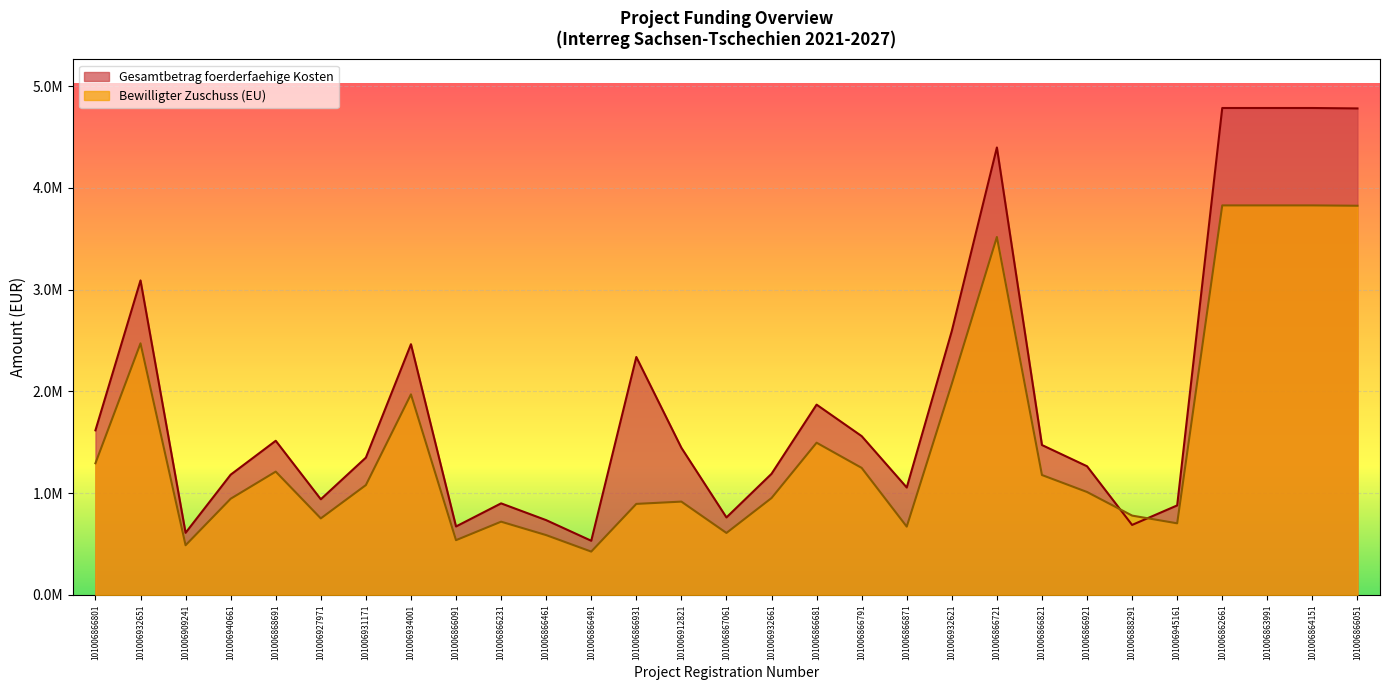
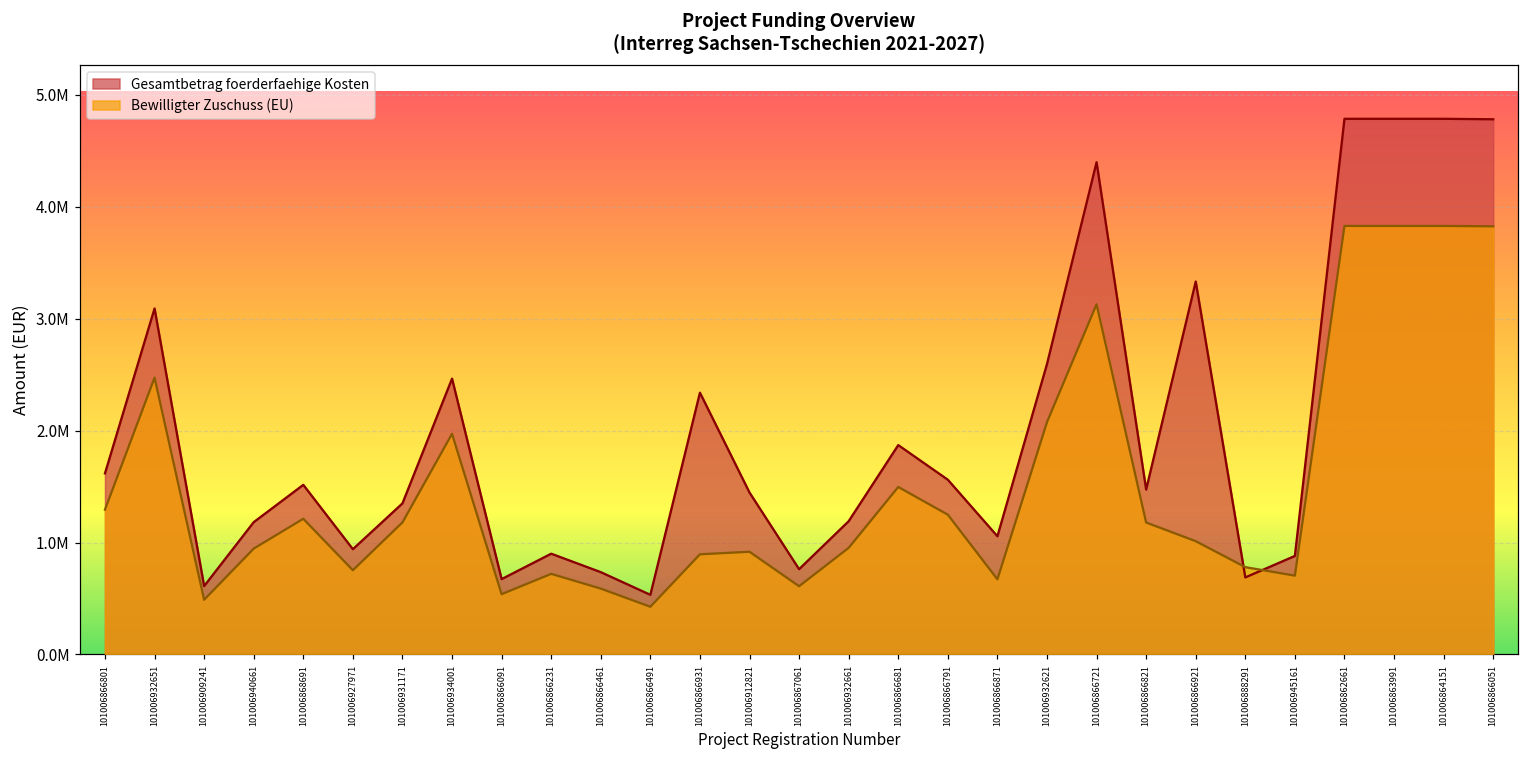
Bewilligter Zuschuss (EU), 101006931171: 1080000 -> 1180000
Bewilligter Zuschuss (EU), 101006866721: 3520000 -> 3130000
Gesamtbetrag foerderfaehige Kosten, 101006866921: 1260000 -> 3330000
